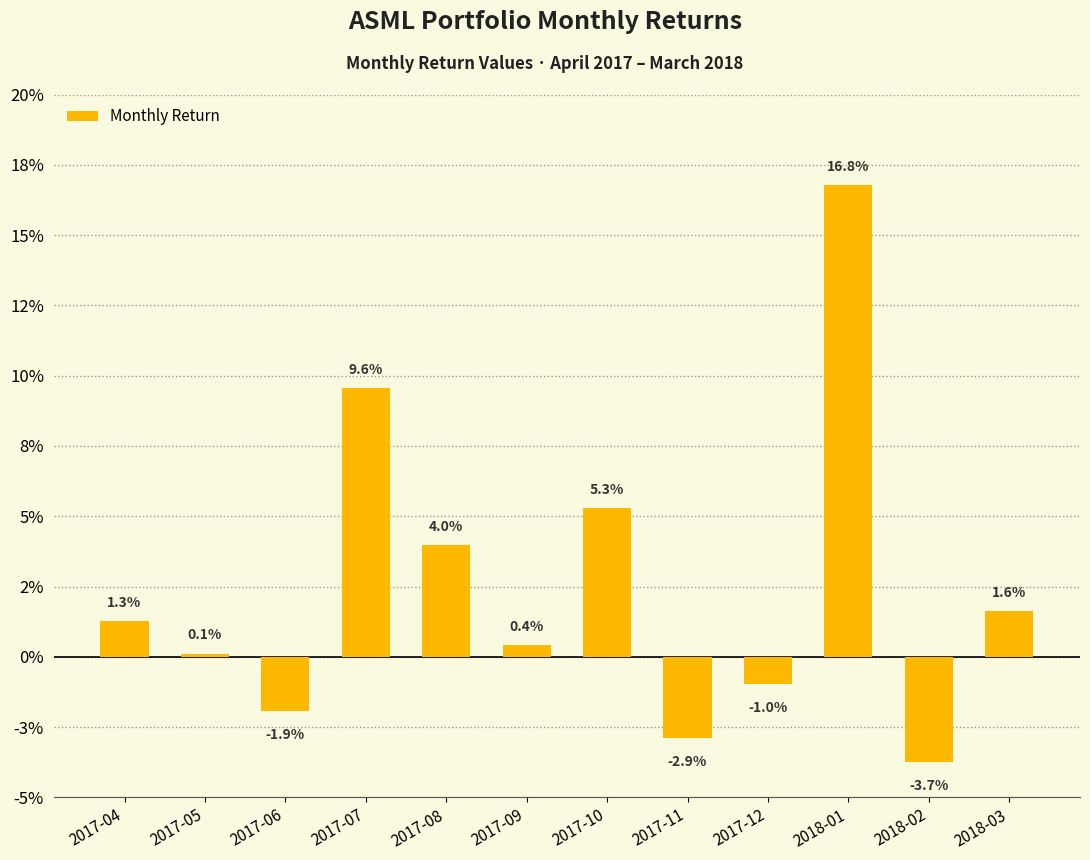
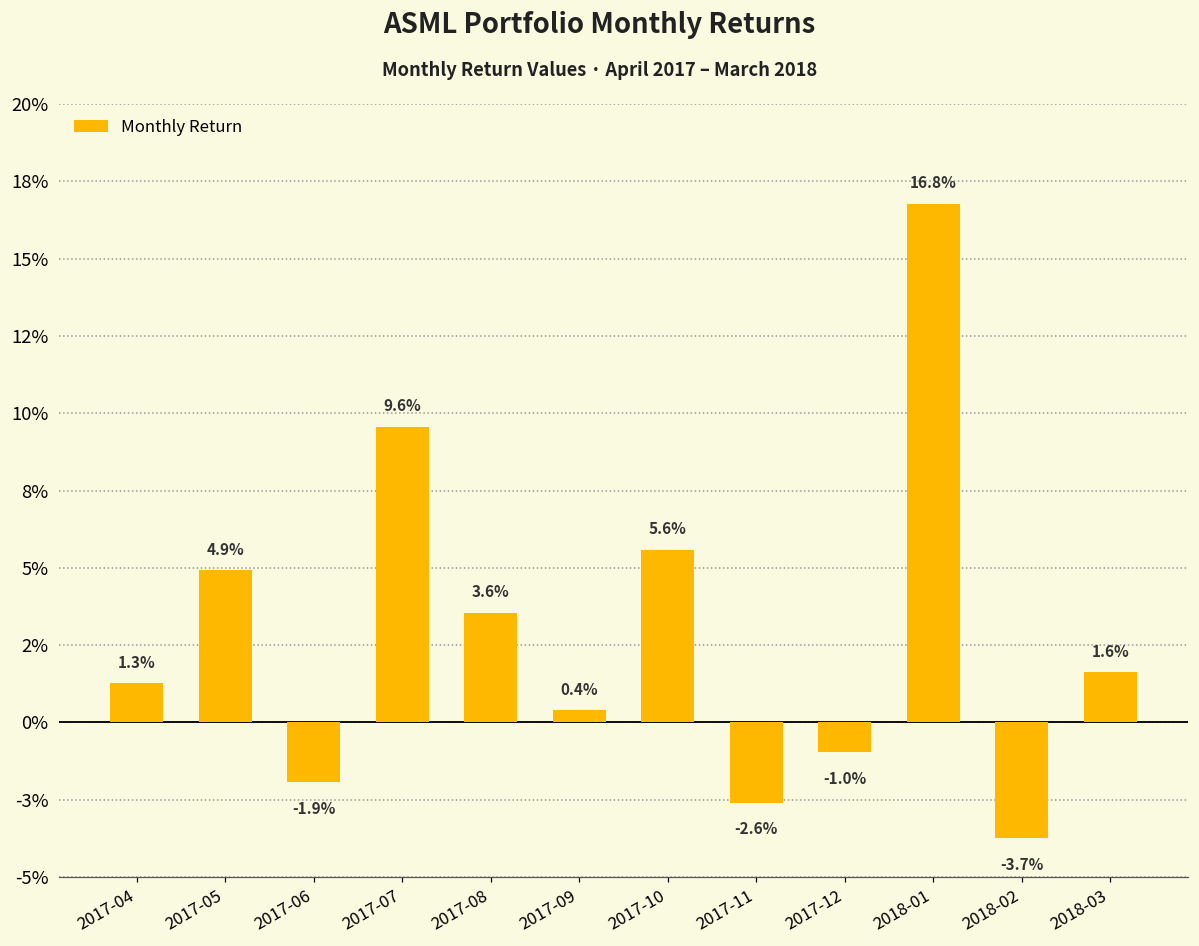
2017-05: 0.1% -> 4.9%
2017-08: 4.0% -> 3.6%
2017-10: 5.3% -> 5.6%
2017-11: -2.9% -> -2.6%
